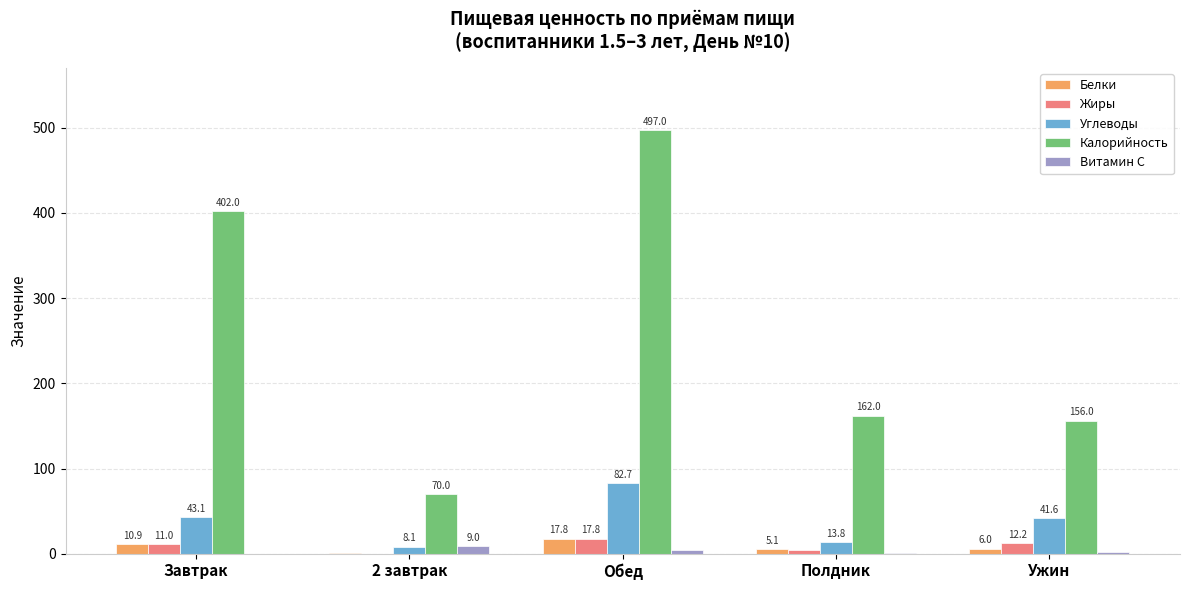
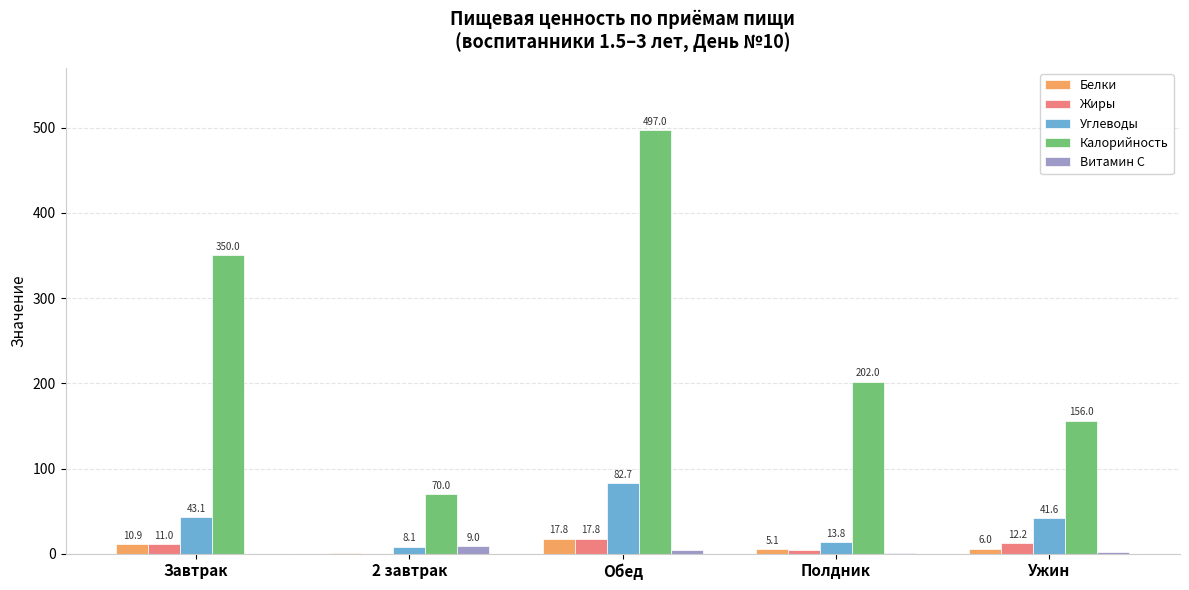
Калорийность, Завтрак: 402.0 -> 350.0
Калорийность, Полдник: 162.0 -> 202.0
